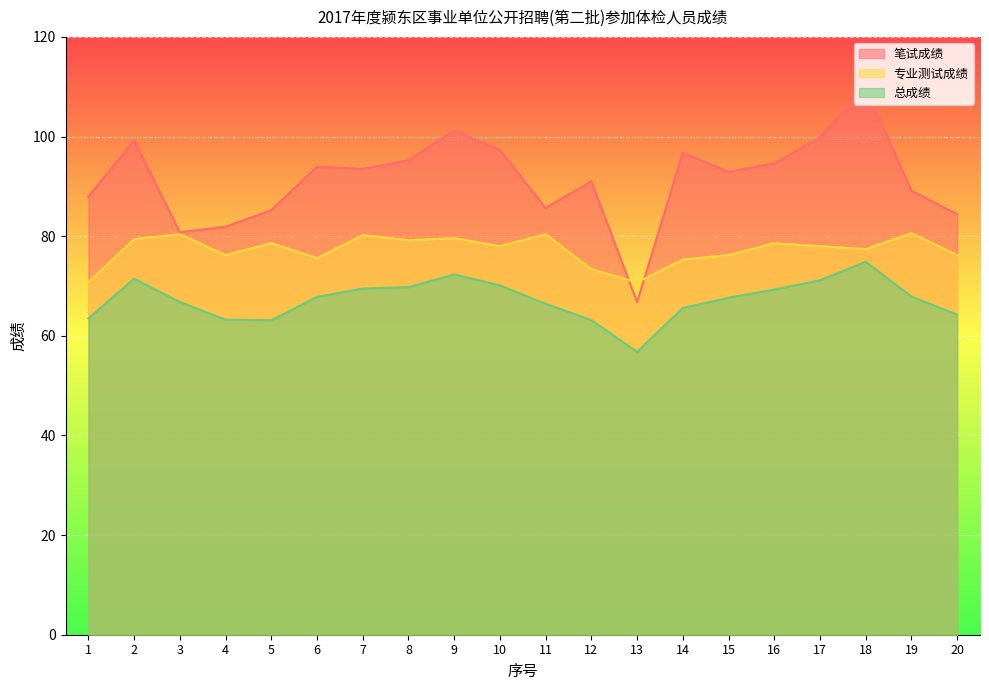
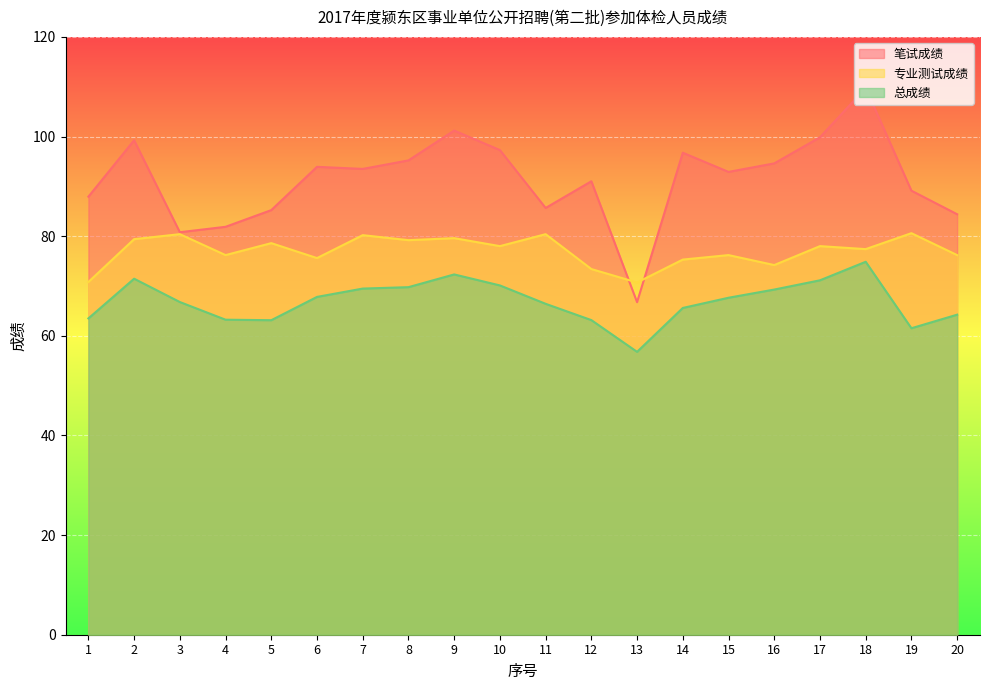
专业测试成绩, 16: 79 -> 74
总成绩, 19: 68 -> 62
